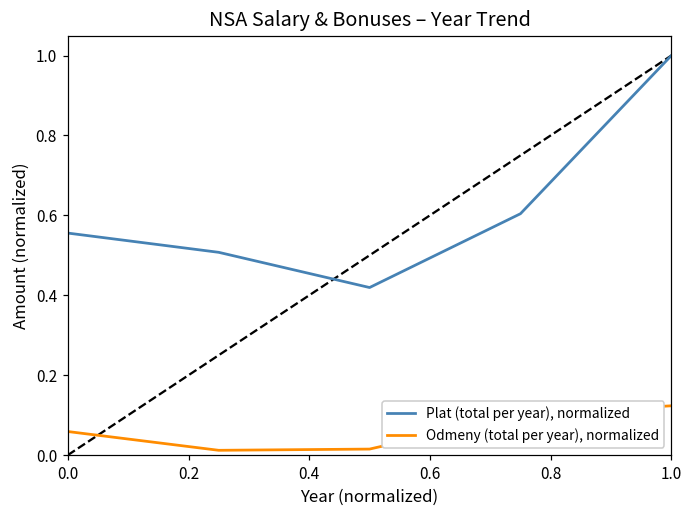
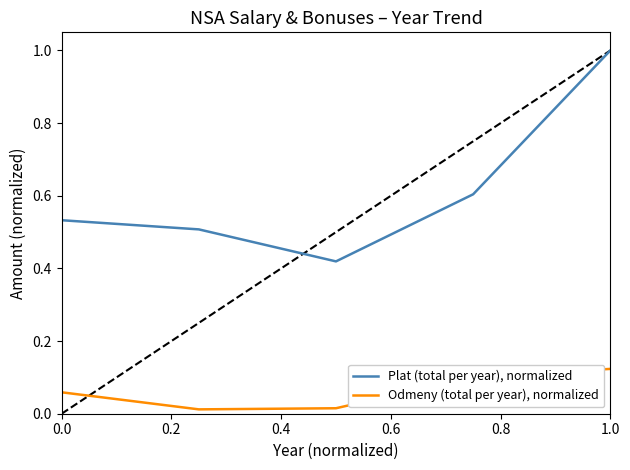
Plat (total per year), normalized, 0.0: 0.56 -> 0.53
